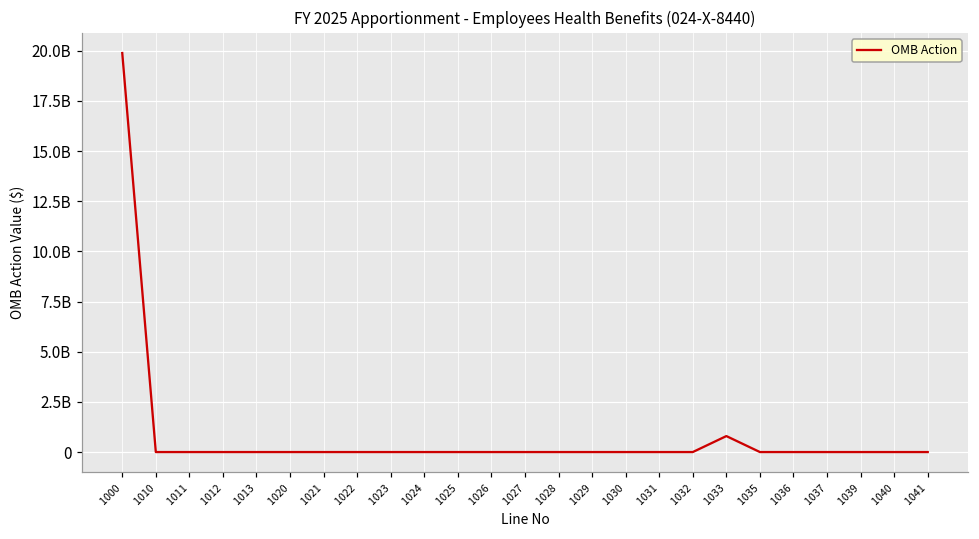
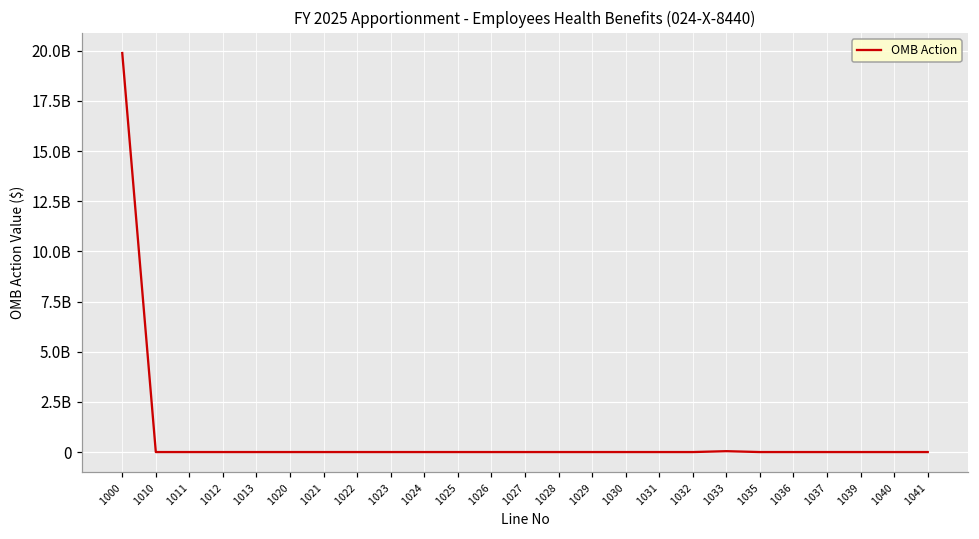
1033: 800000000 -> 0
